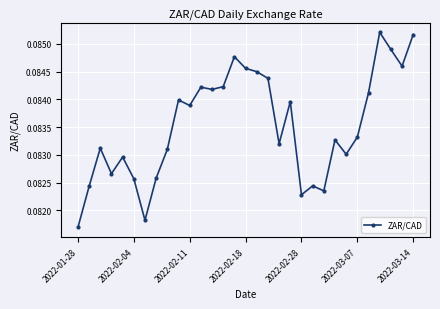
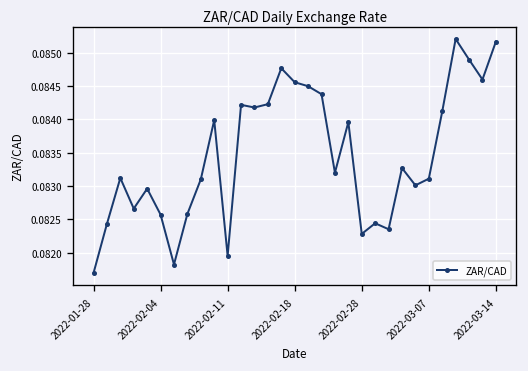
2022-02-11: 0.0839 -> 0.0820
2022-03-07: 0.0833 -> 0.0831
